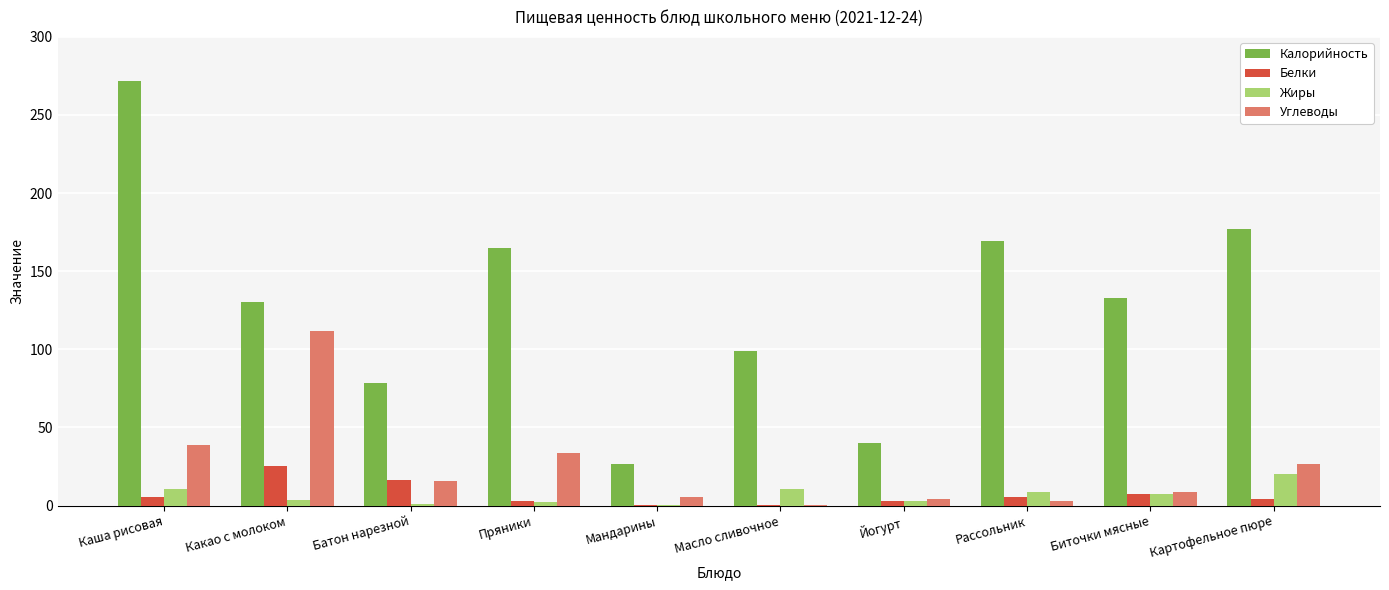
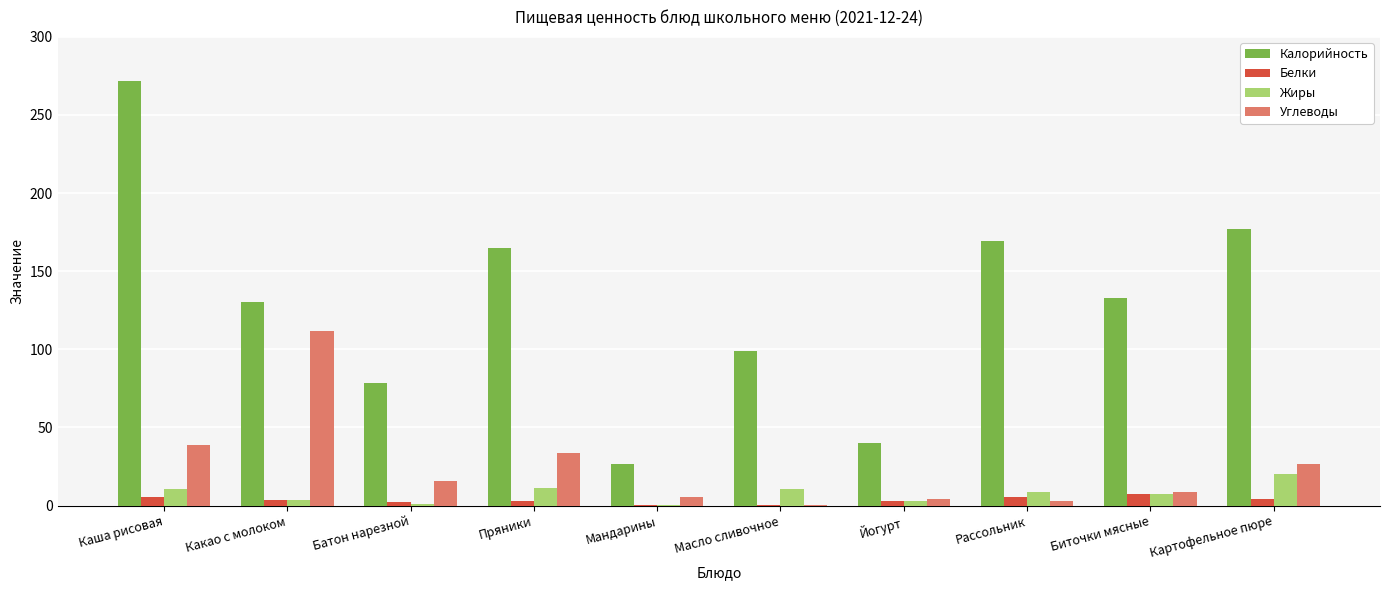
Белки, Какао с молоком: 25 -> 4
Белки, Батон нарезной: 17 -> 2
Жиры, Пряники: 2 -> 11
